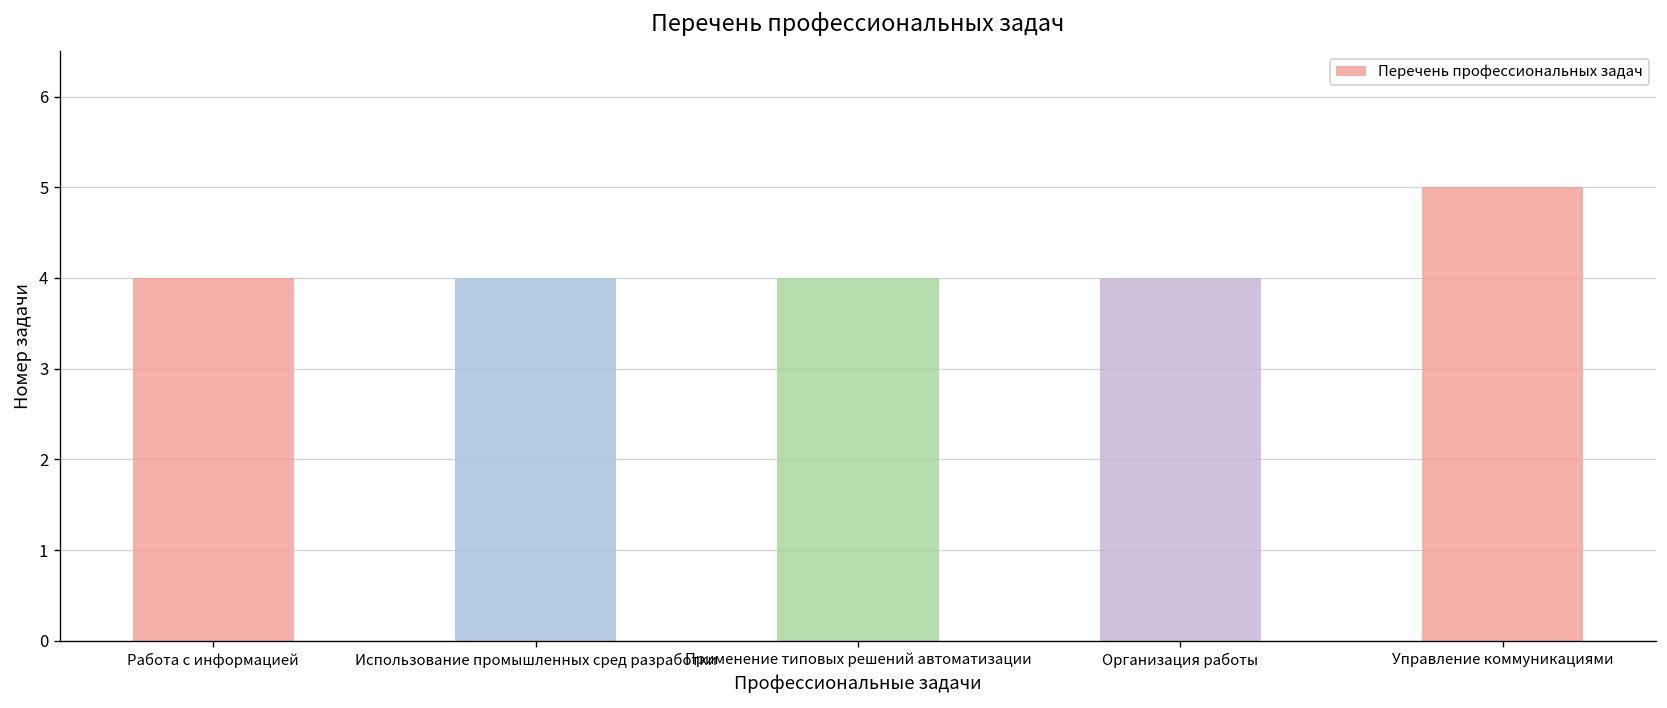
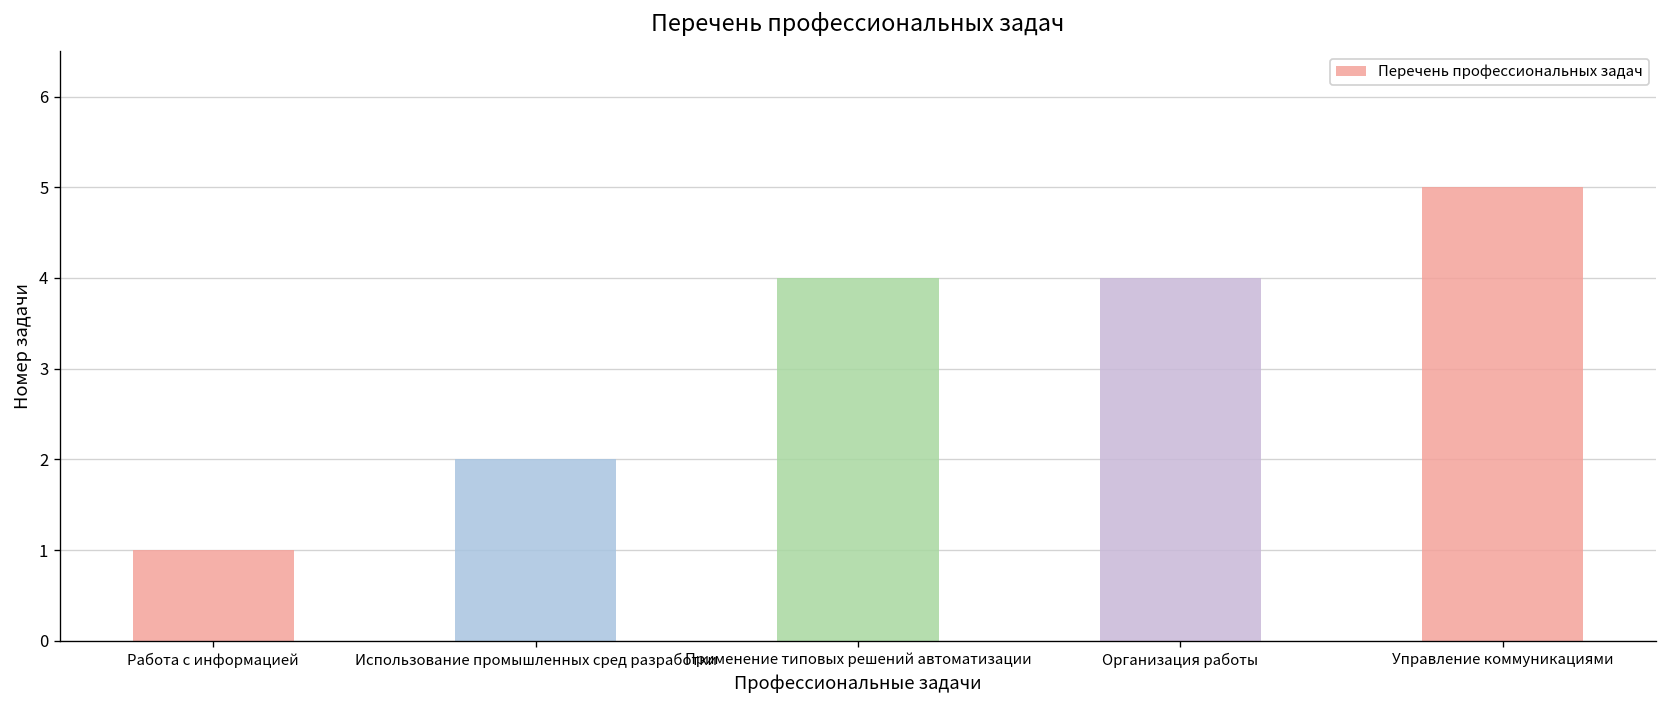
Работа с информацией: 4 -> 1
Использование промышленных сред разработки: 4 -> 2
